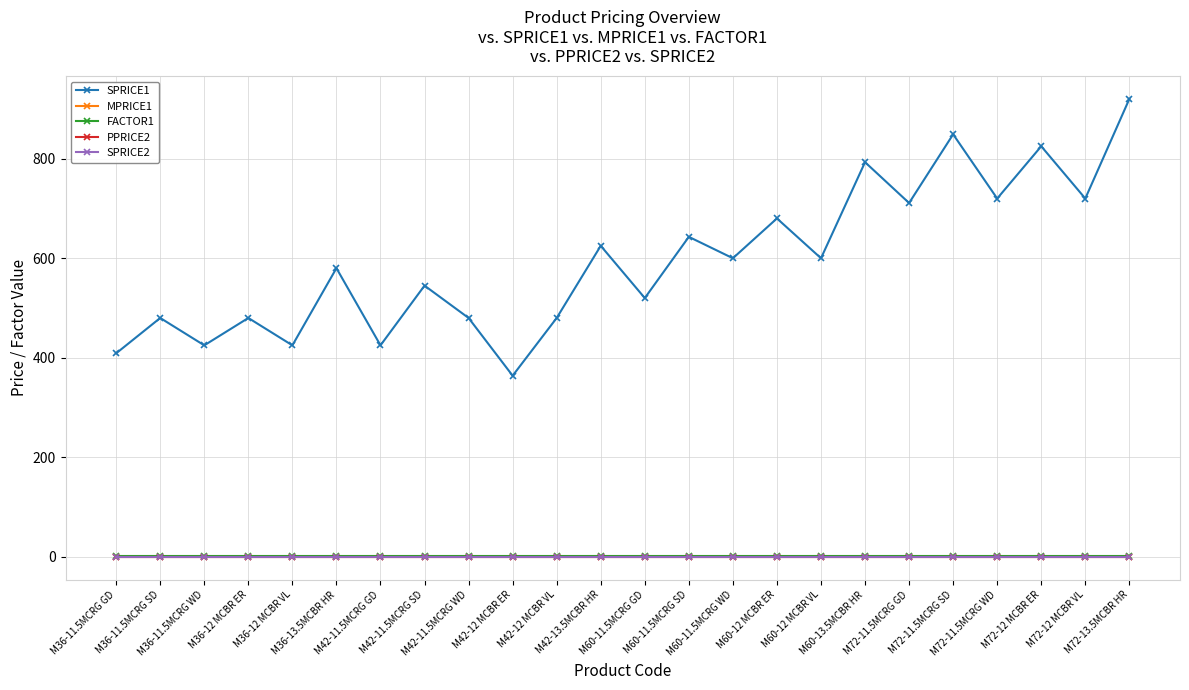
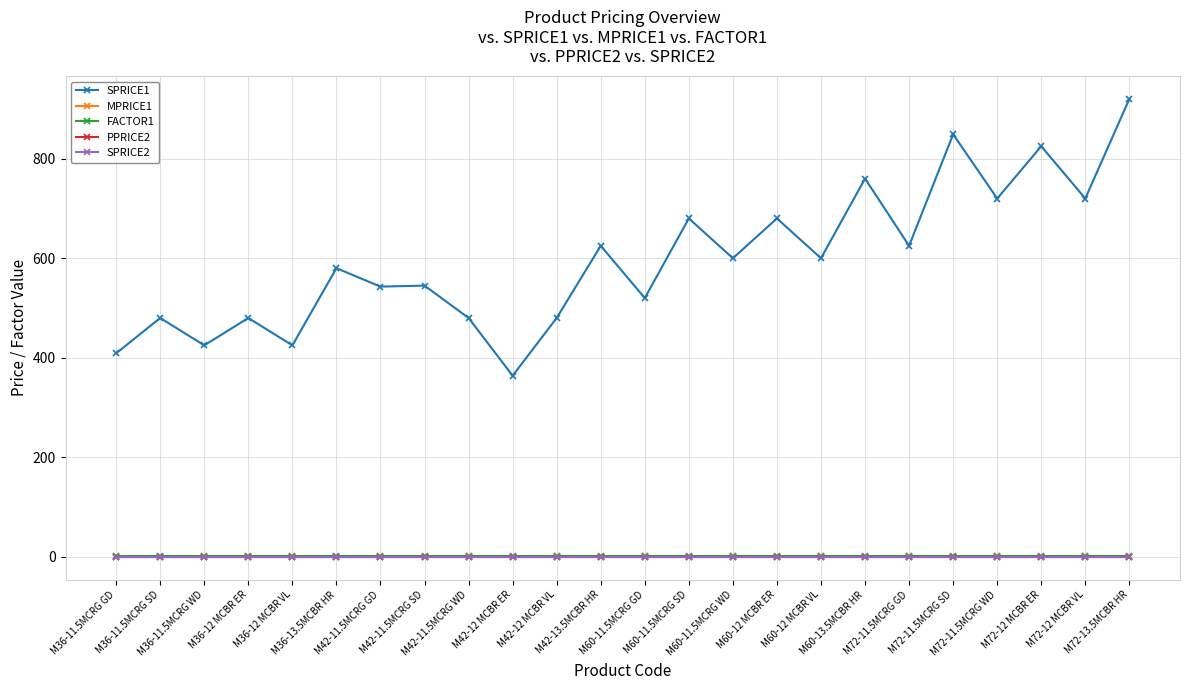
SPRICE1, M42-11.5MCRG GD: 430 -> 540
SPRICE1, M60-11.5MCRG SD: 640 -> 680
SPRICE1, M60-13.5MCBR HR: 790 -> 760
SPRICE1, M72-11.5MCRG GD: 710 -> 630
